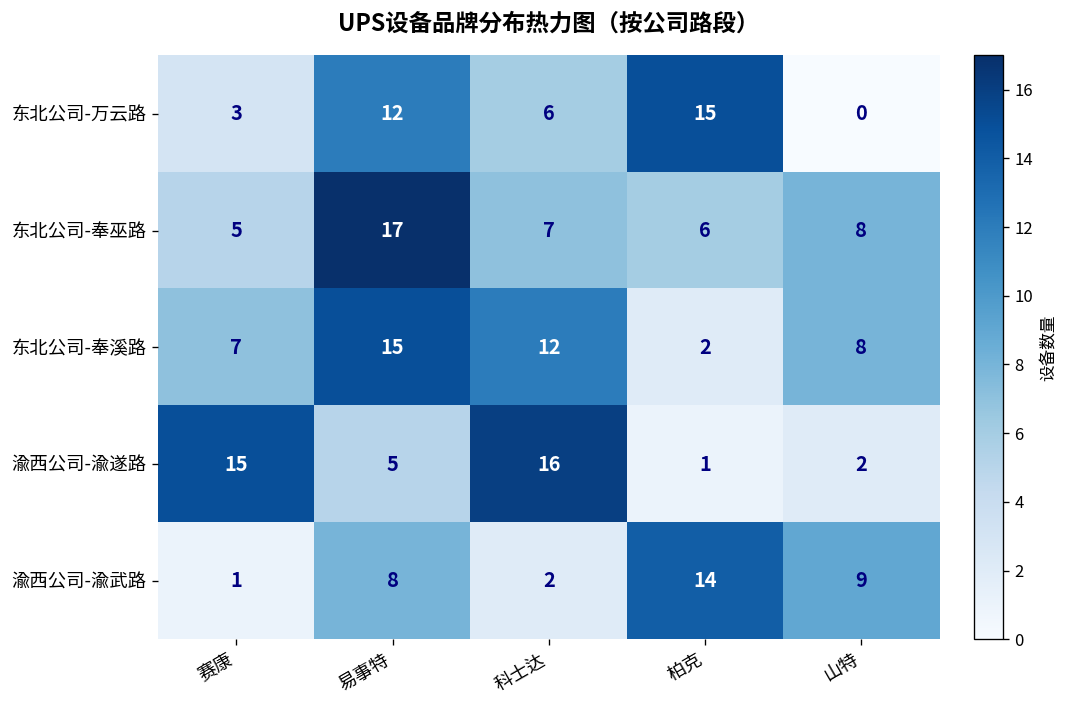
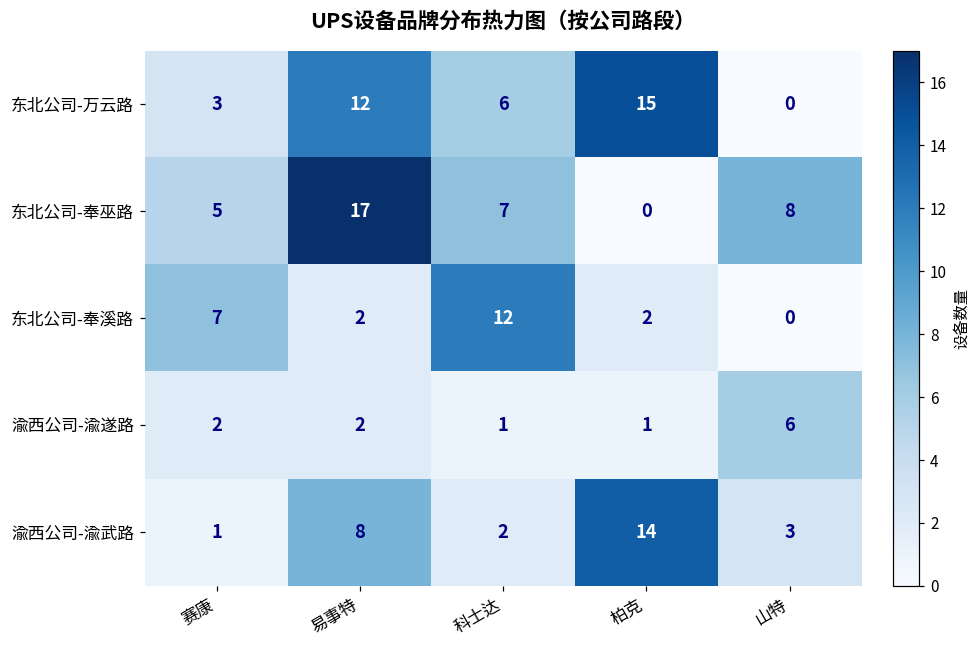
东北公司-奉巫路, 柏克: 6 -> 0
东北公司-奉溪路, 易事特: 15 -> 2
东北公司-奉溪路, 山特: 8 -> 0
渝西公司-渝遂路, 赛康: 15 -> 2
渝西公司-渝遂路, 易事特: 5 -> 2
渝西公司-渝遂路, 科士达: 16 -> 1
渝西公司-渝遂路, 山特: 2 -> 6
渝西公司-渝武路, 山特: 9 -> 3
